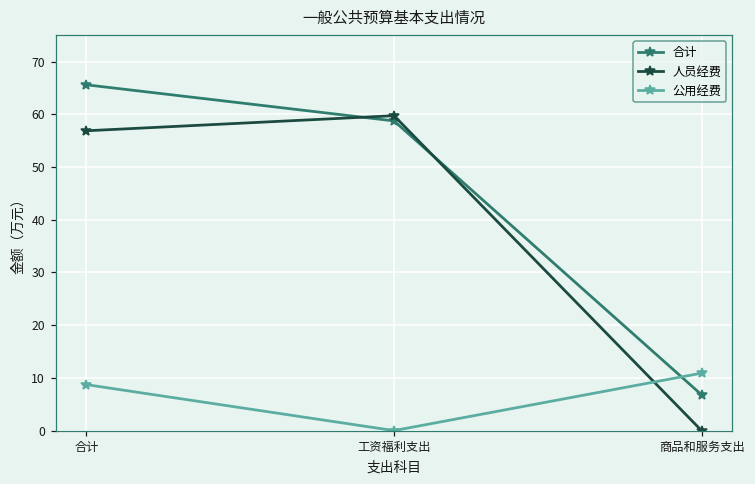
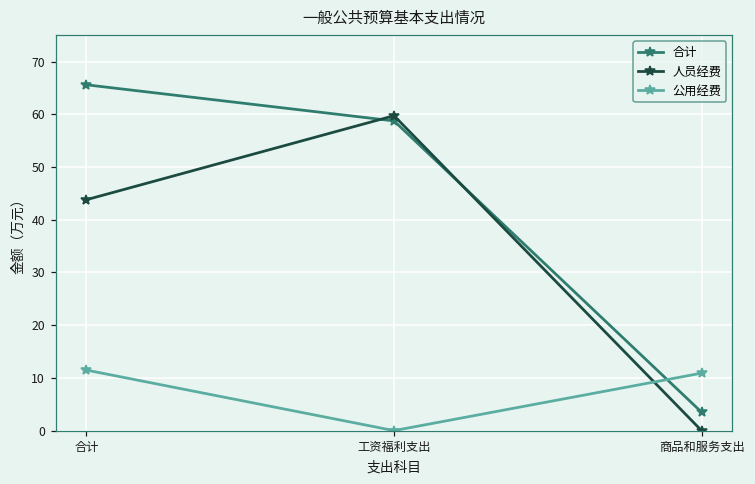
人员经费, 合计: 57 -> 44
公用经费, 合计: 9 -> 11
合计, 商品和服务支出: 7 -> 4
